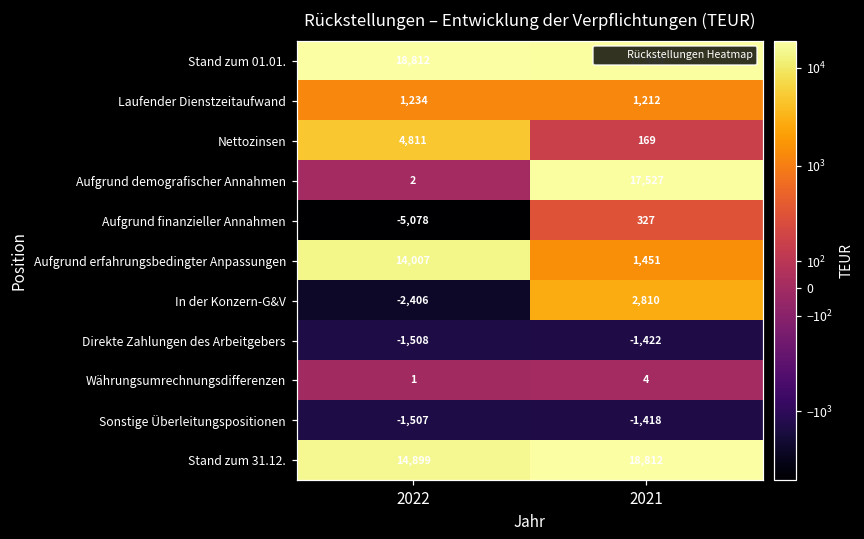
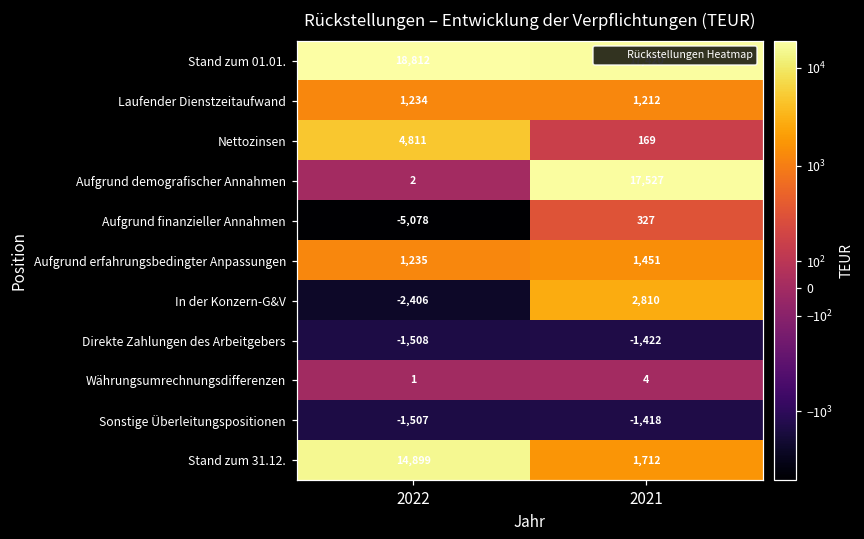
Aufgrund erfahrungsbedingter Anpassungen, 2022: 14,007 -> 1,235
Stand zum 31.12., 2021: 18,812 -> 1,712
